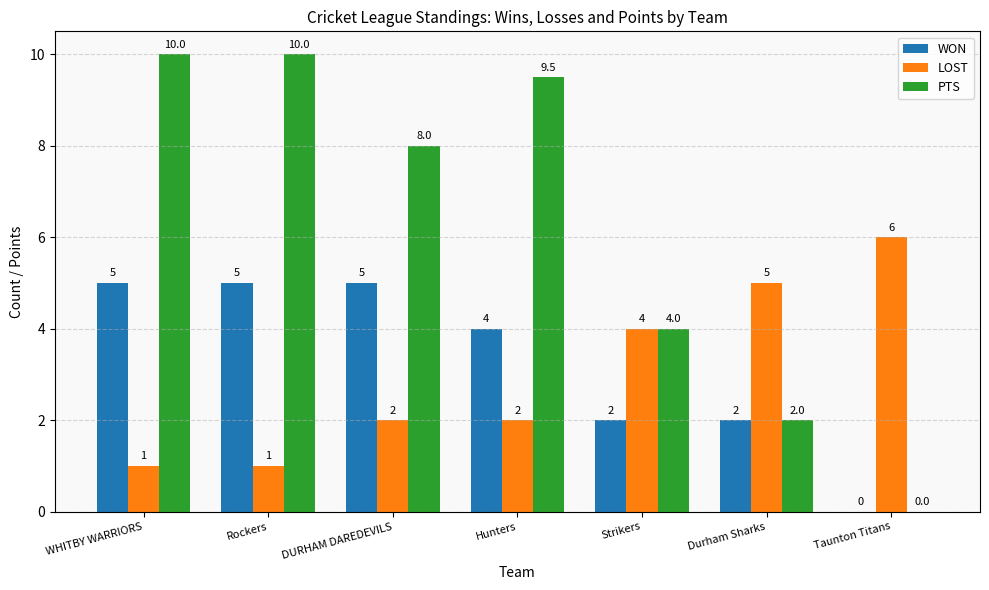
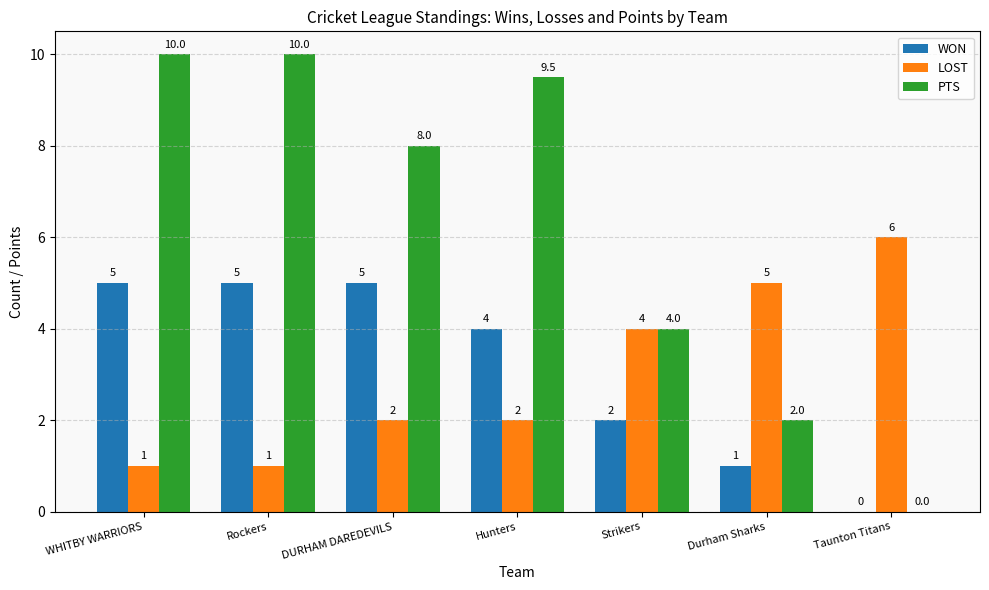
WON, Durham Sharks: 2 -> 1
